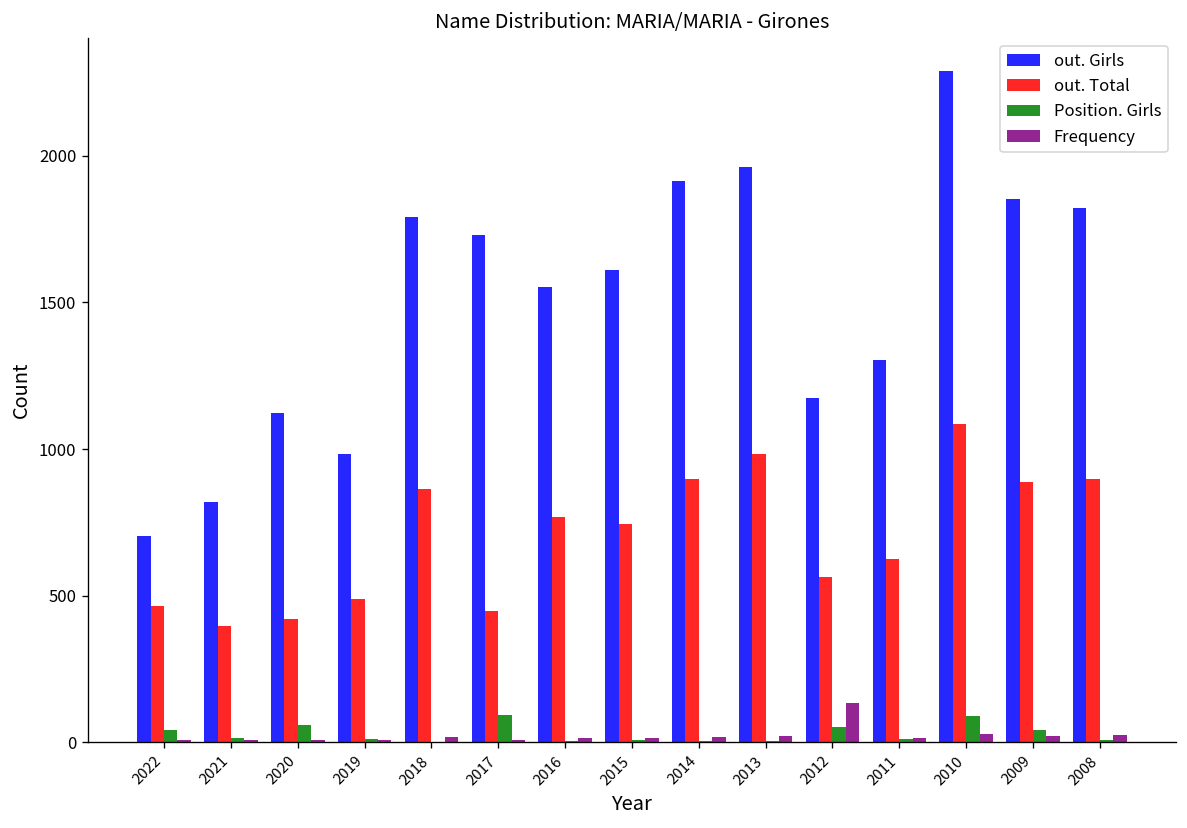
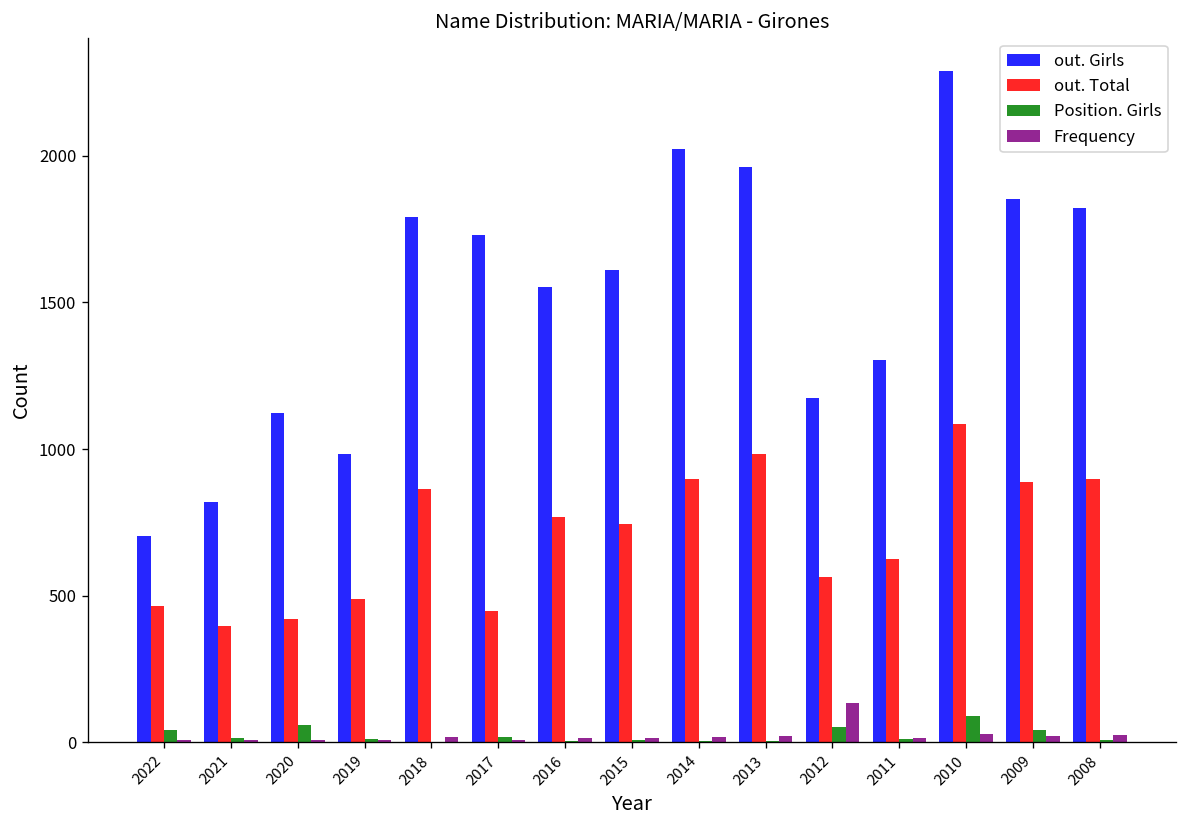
Position. Girls, 2017: 90 -> 20
out. Girls, 2014: 1910 -> 2020
